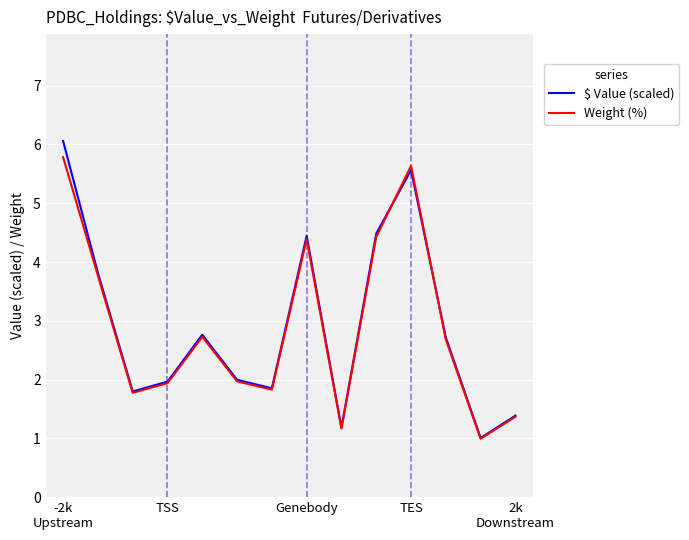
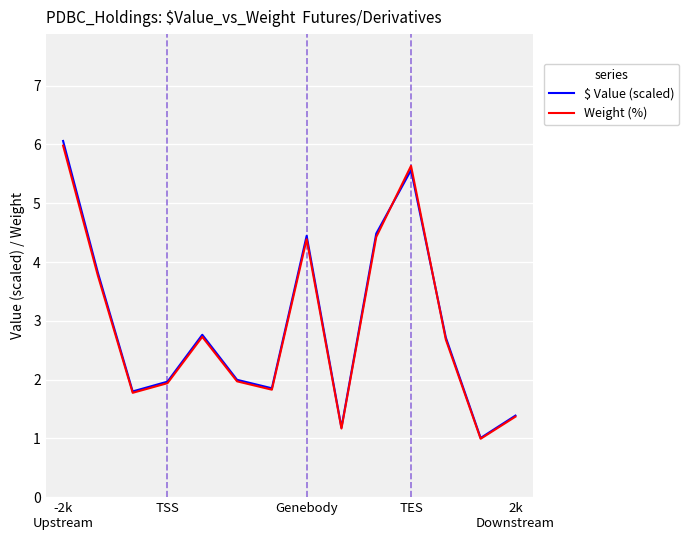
Weight (%), -2k Upstream: 5.8 -> 6.0
